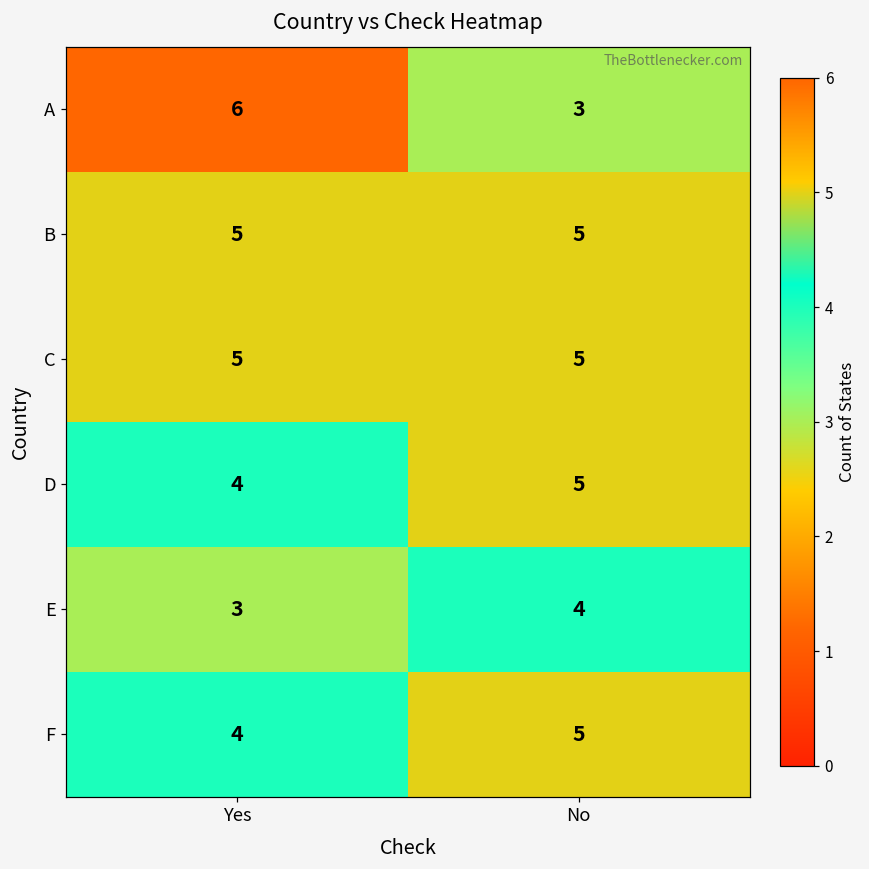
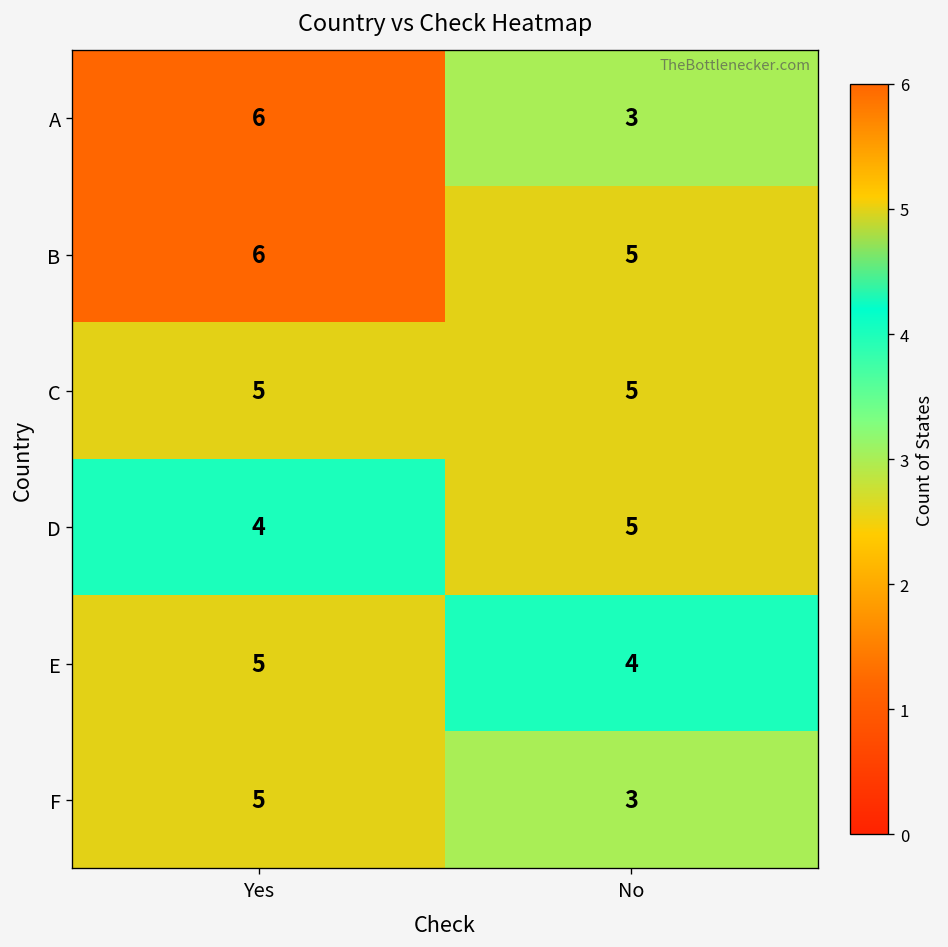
B, Yes: 5 -> 6
E, Yes: 3 -> 5
F, Yes: 4 -> 5
F, No: 5 -> 3
